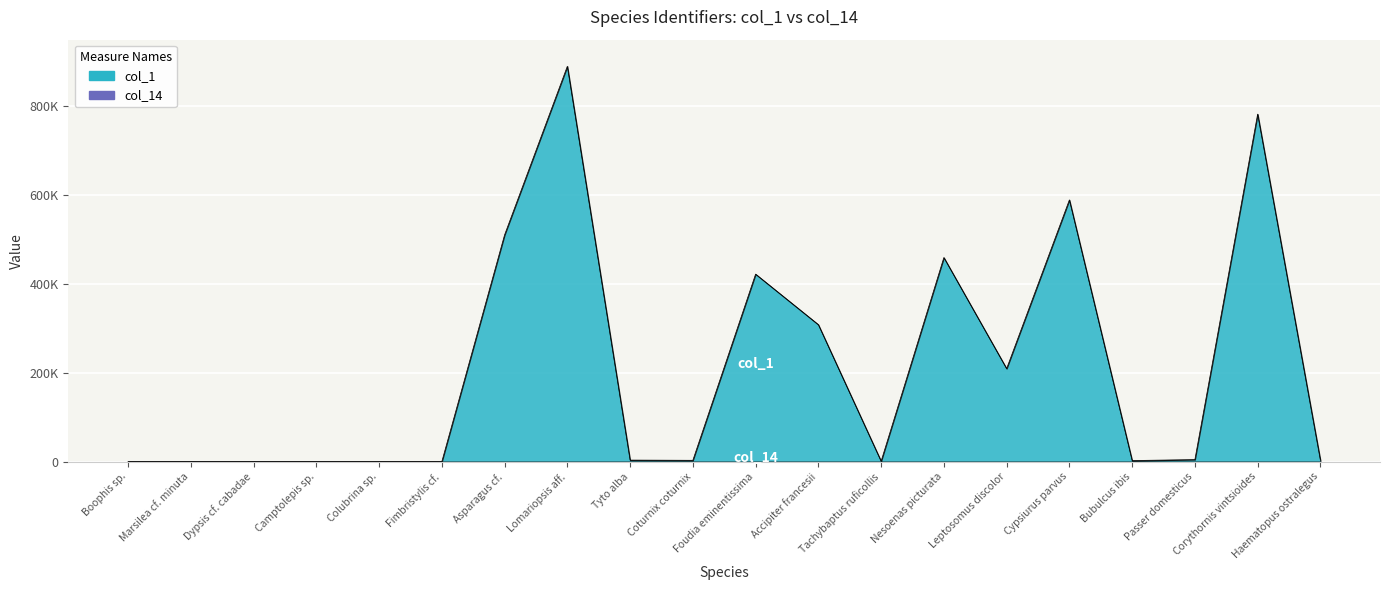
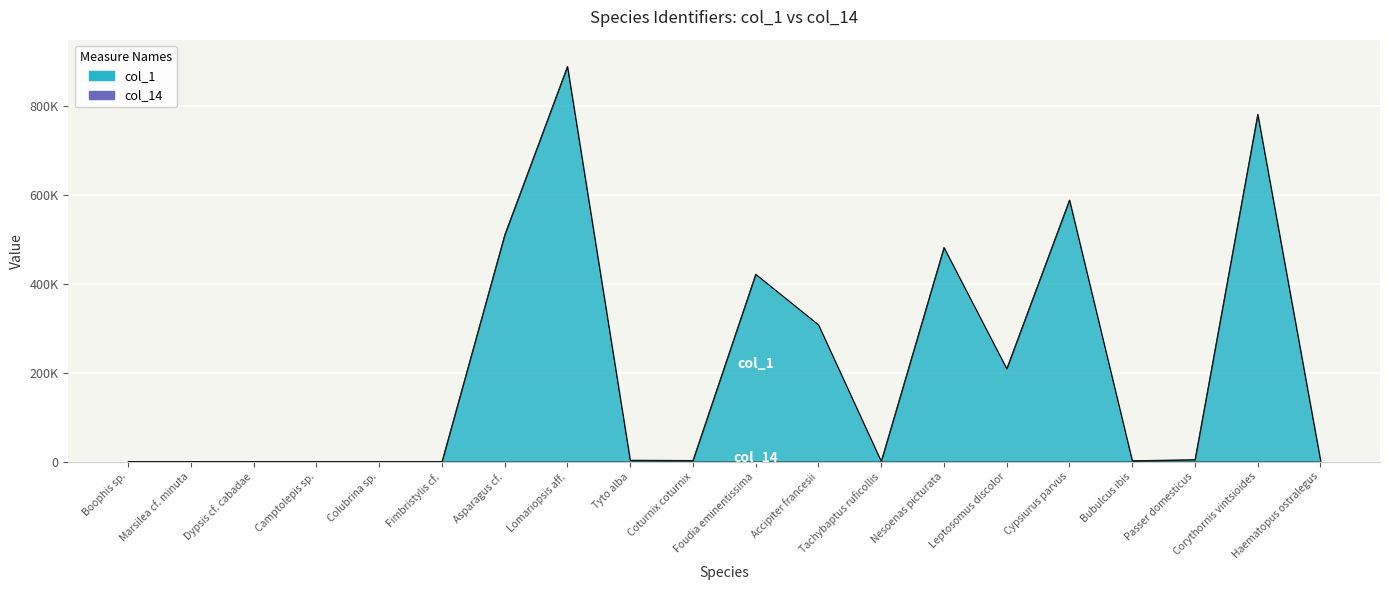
col_1, Nesoenas picturata: 460000 -> 480000
